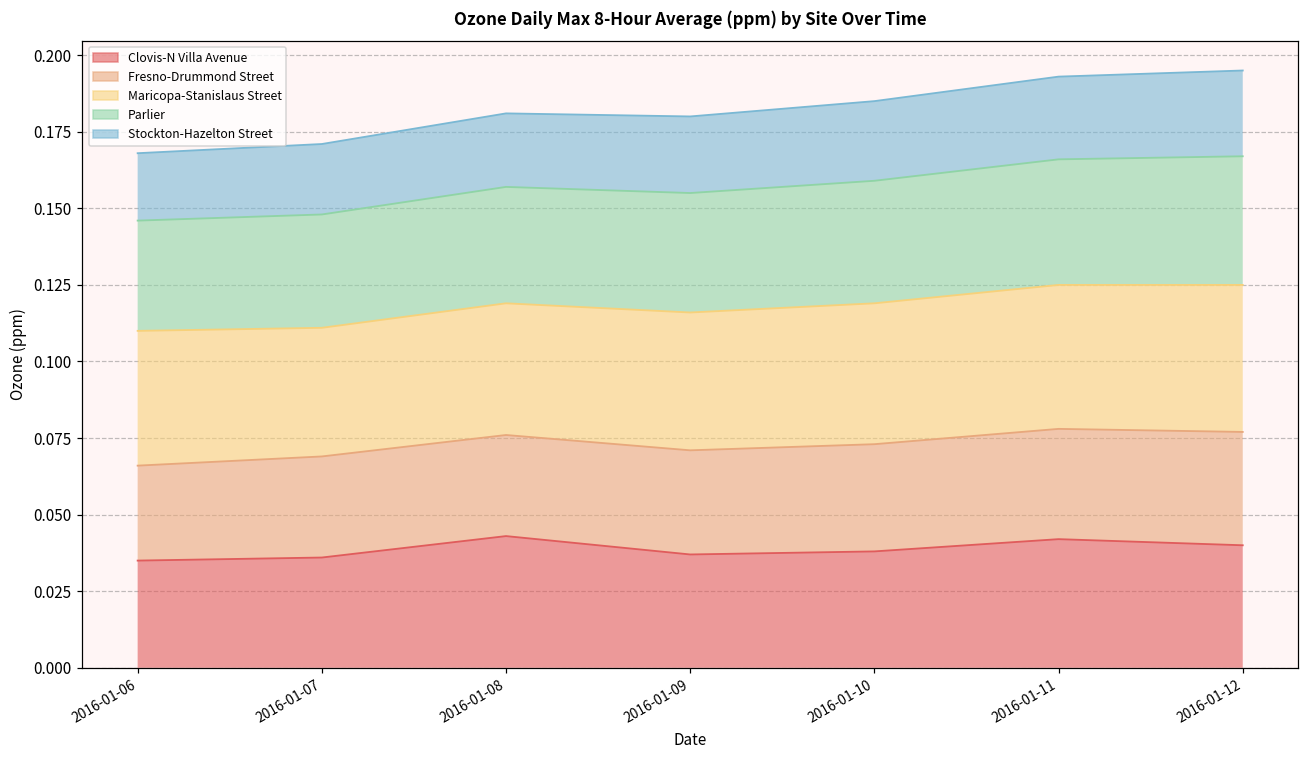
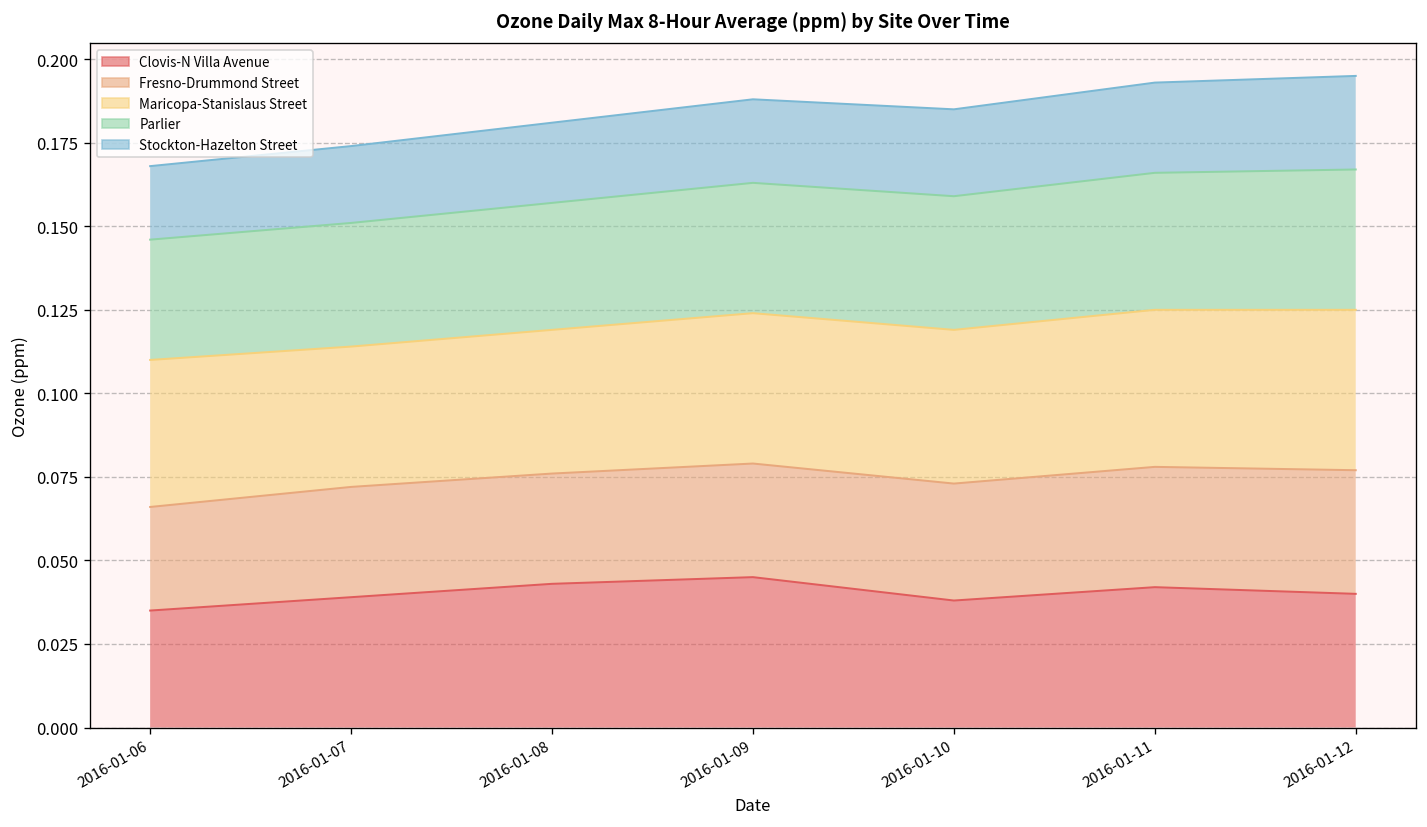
Clovis-N Villa Avenue, 2016-01-07: 0.036 -> 0.039
Clovis-N Villa Avenue, 2016-01-09: 0.037 -> 0.045
